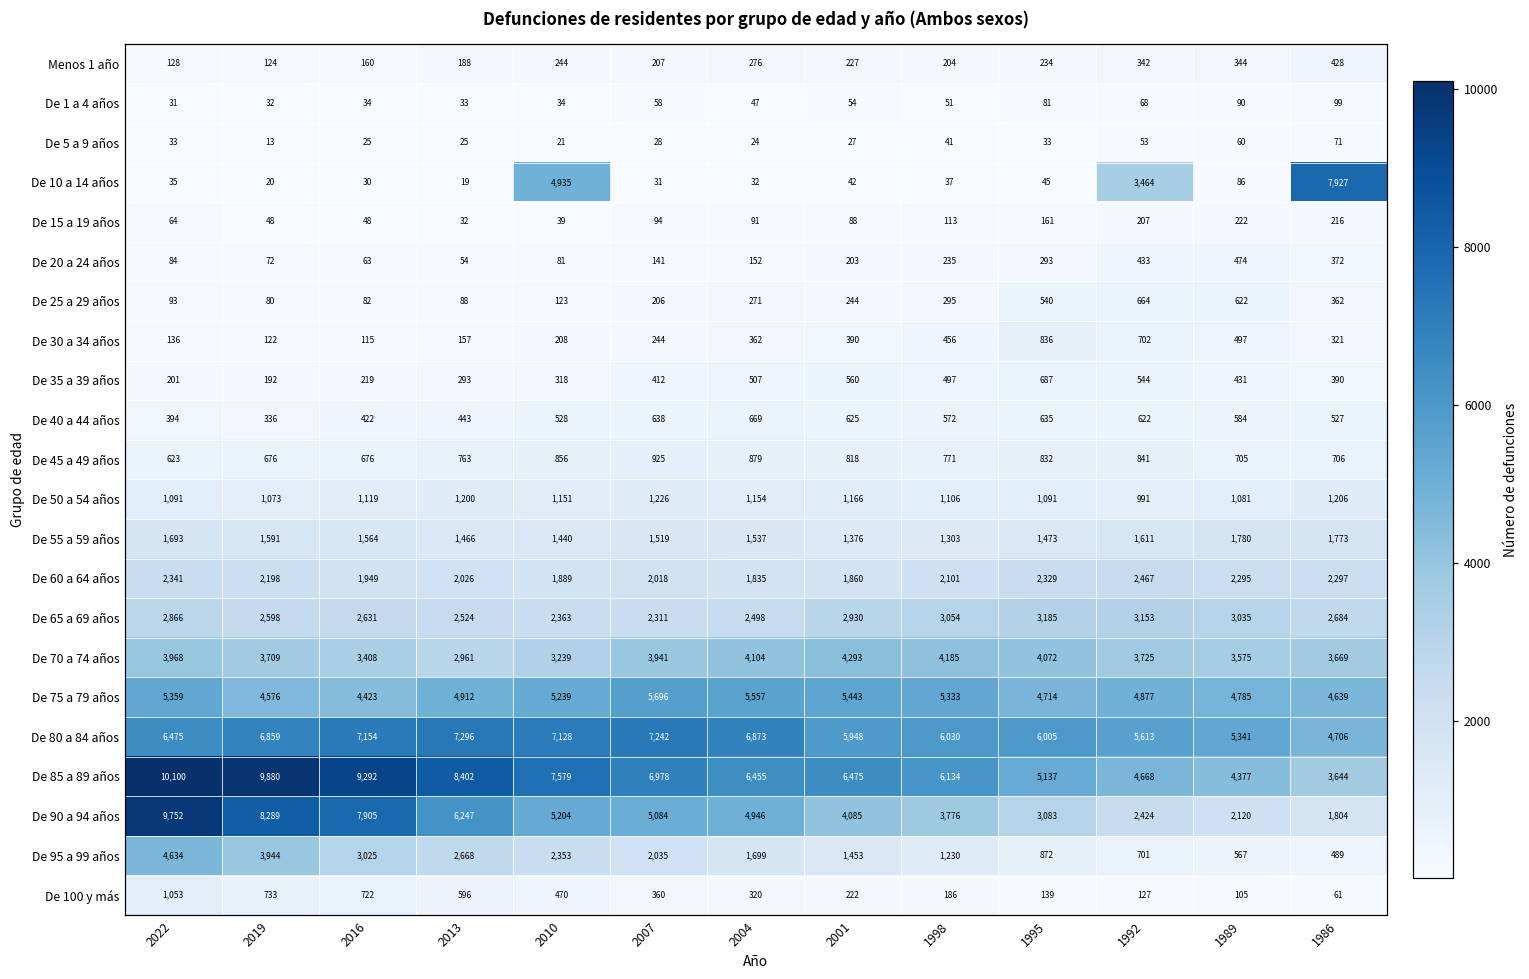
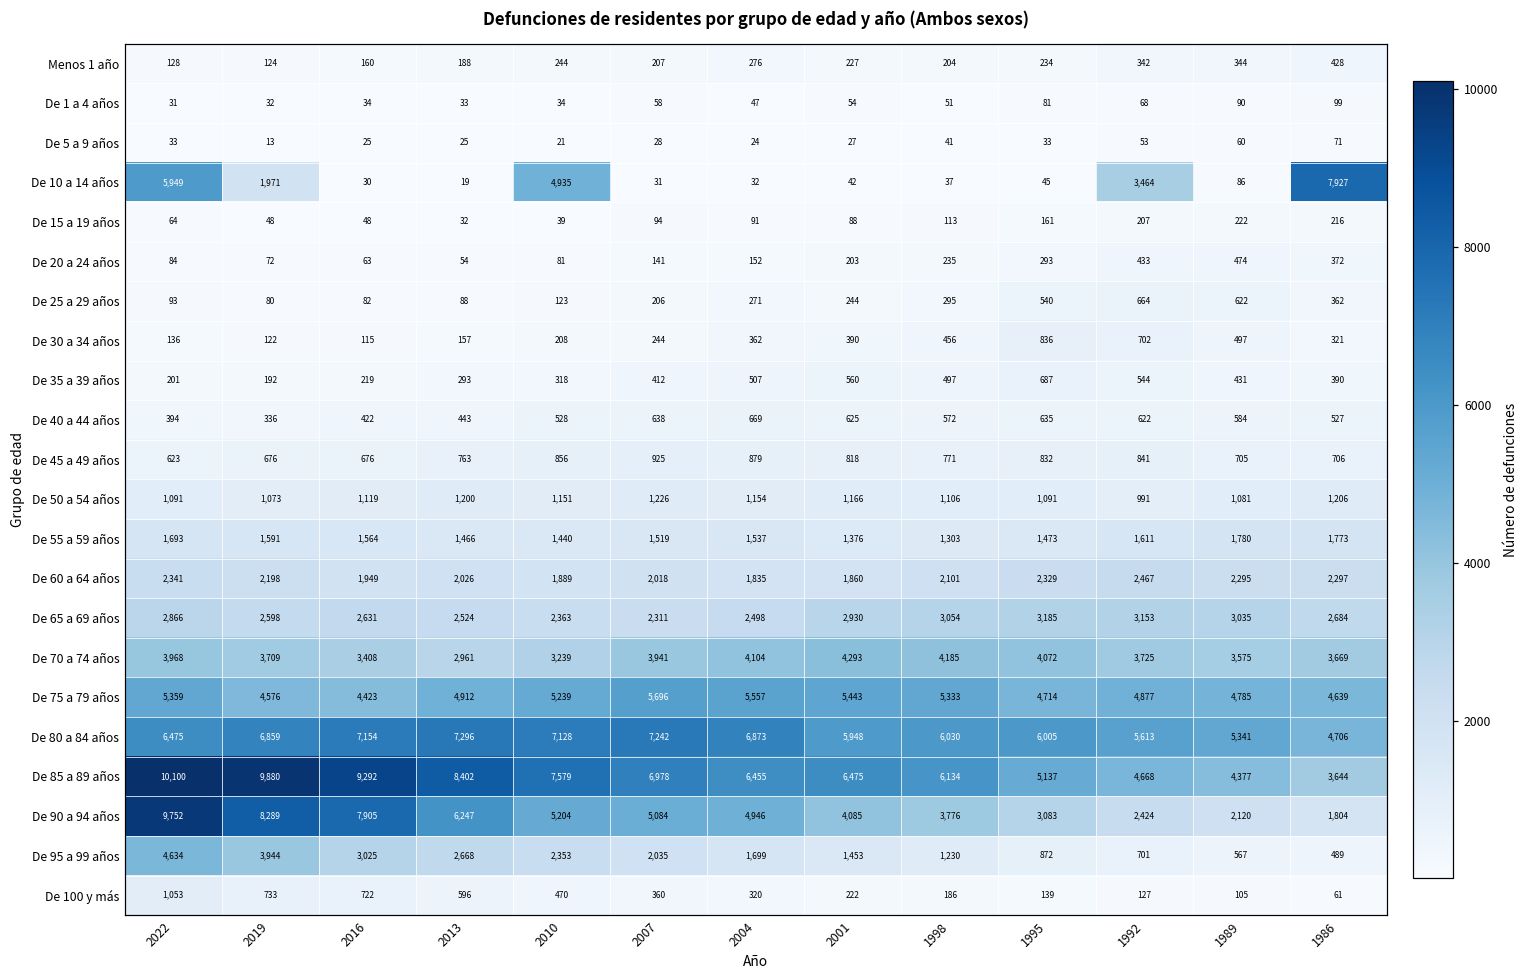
De 10 a 14 años, 2022: 35 -> 5,949
De 10 a 14 años, 2019: 20 -> 1,971
